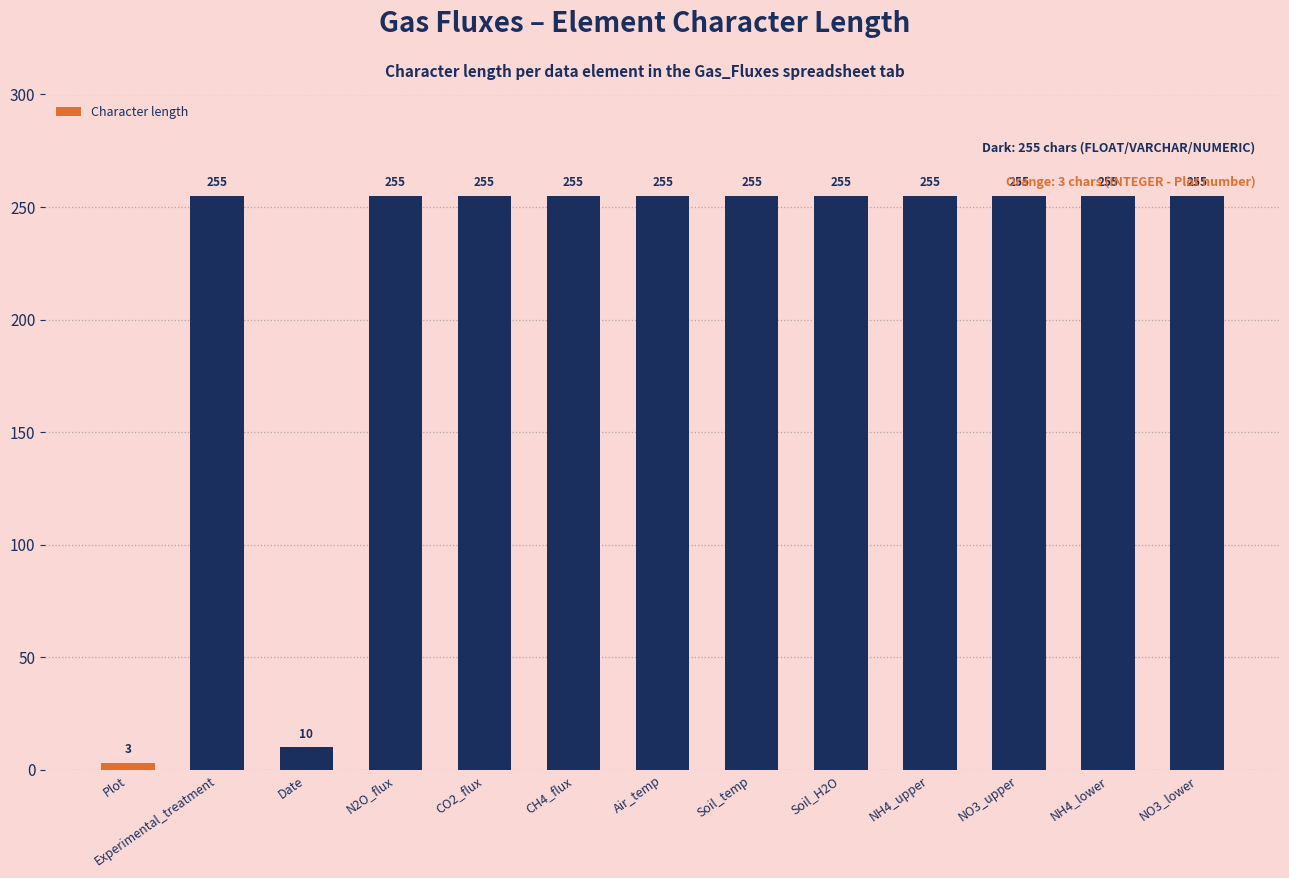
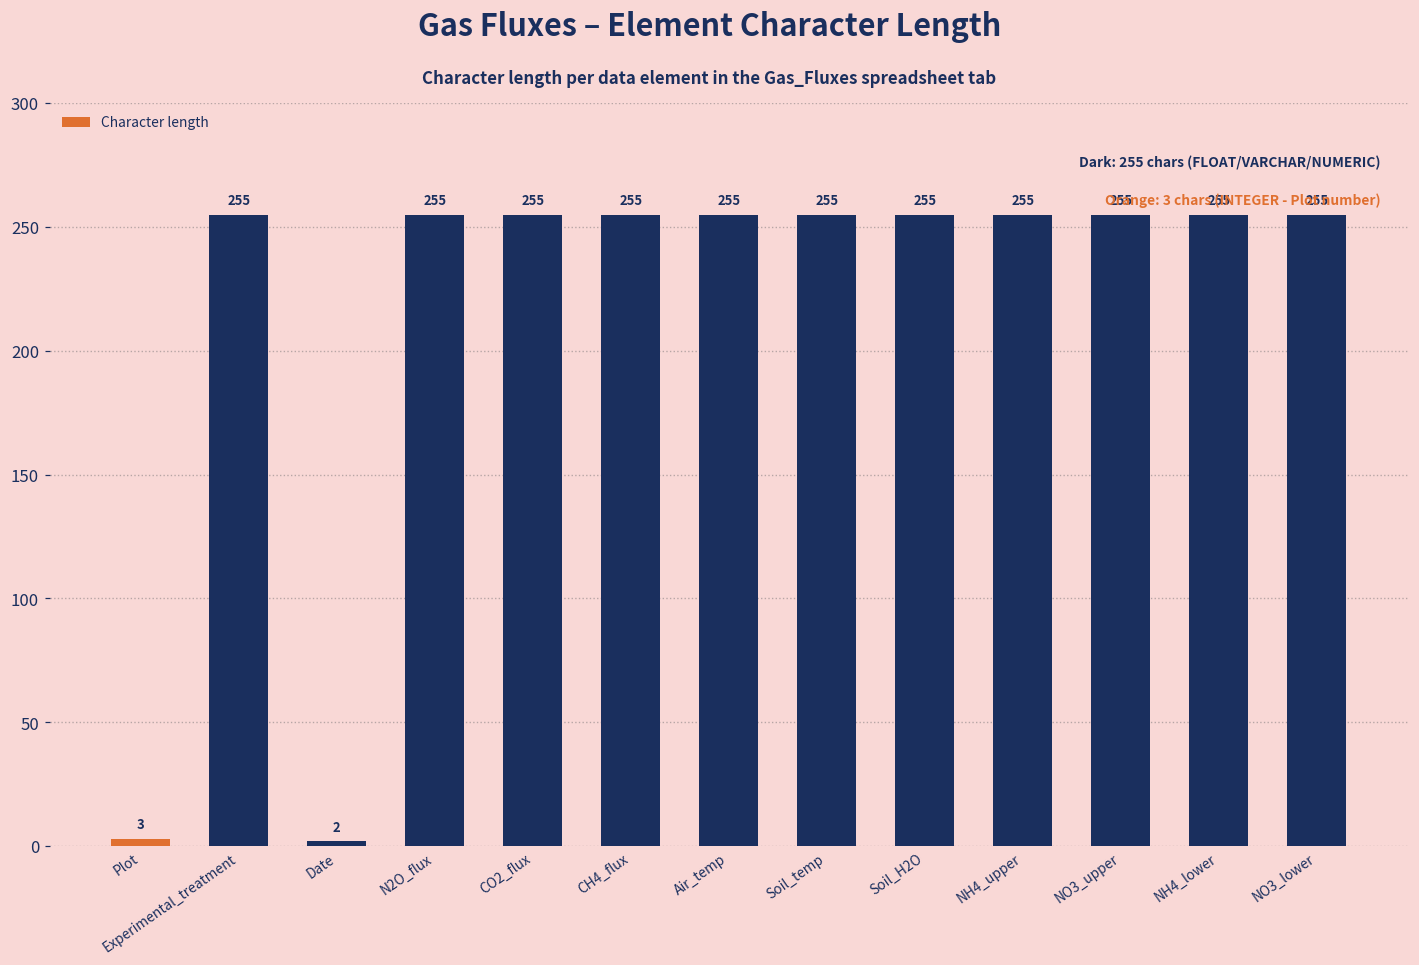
Date: 10 -> 2
